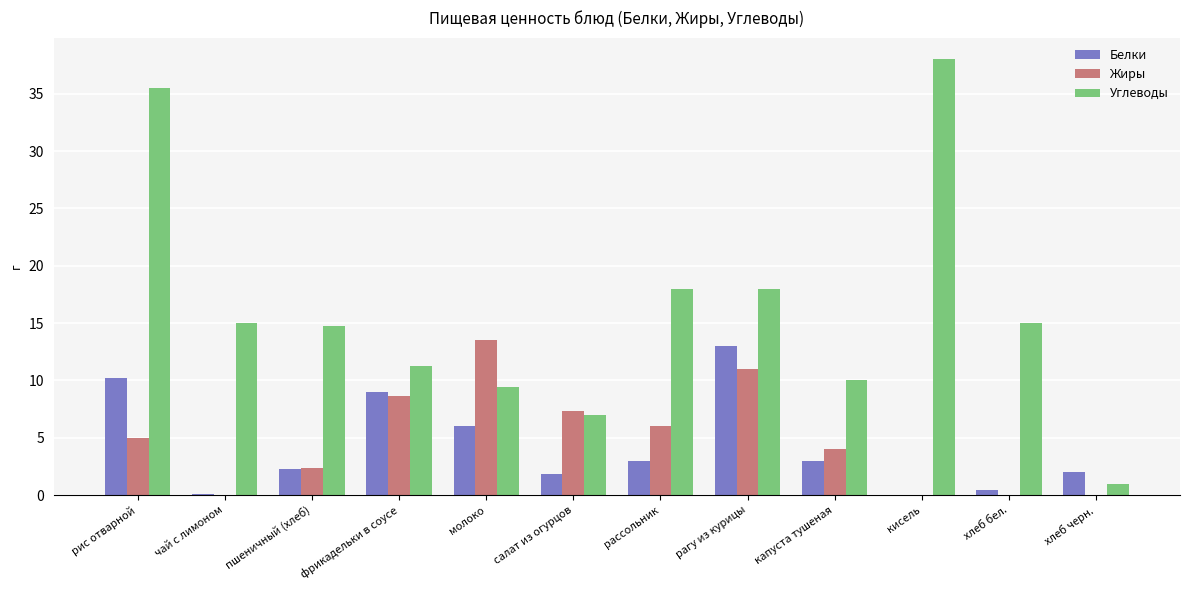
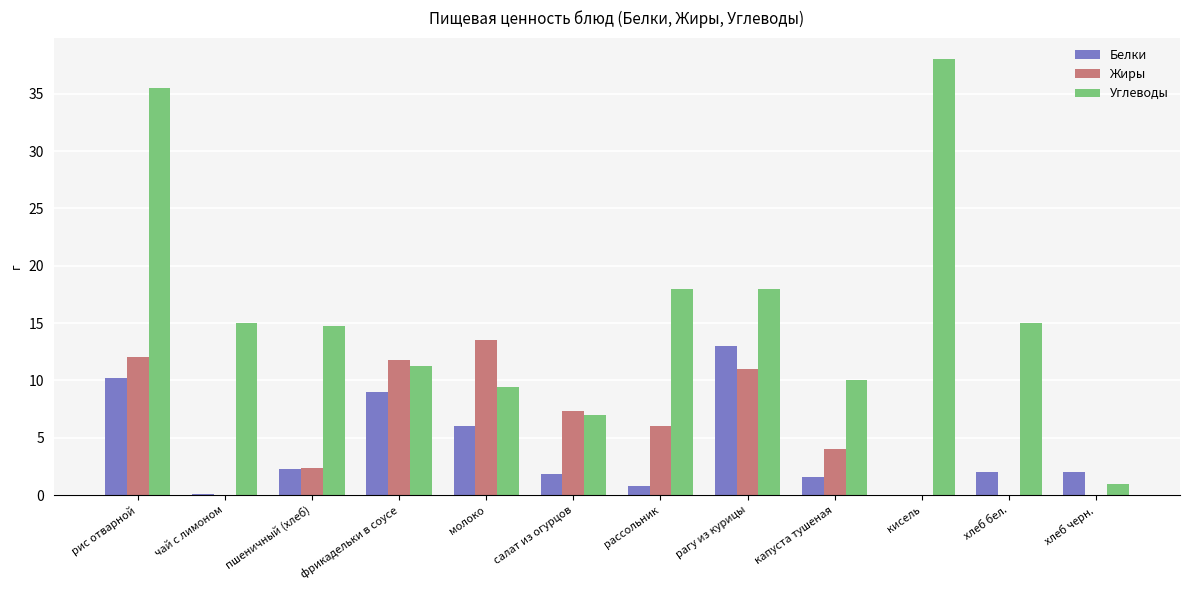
Жиры, рис отварной: 5 -> 12
Жиры, фрикадельки в соусе: 8.6 -> 11.8
Белки, рассольник: 3.0 -> 0.8
Белки, капуста тушеная: 3.0 -> 1.6
Белки, хлеб бел.: 0.4 -> 2.0
